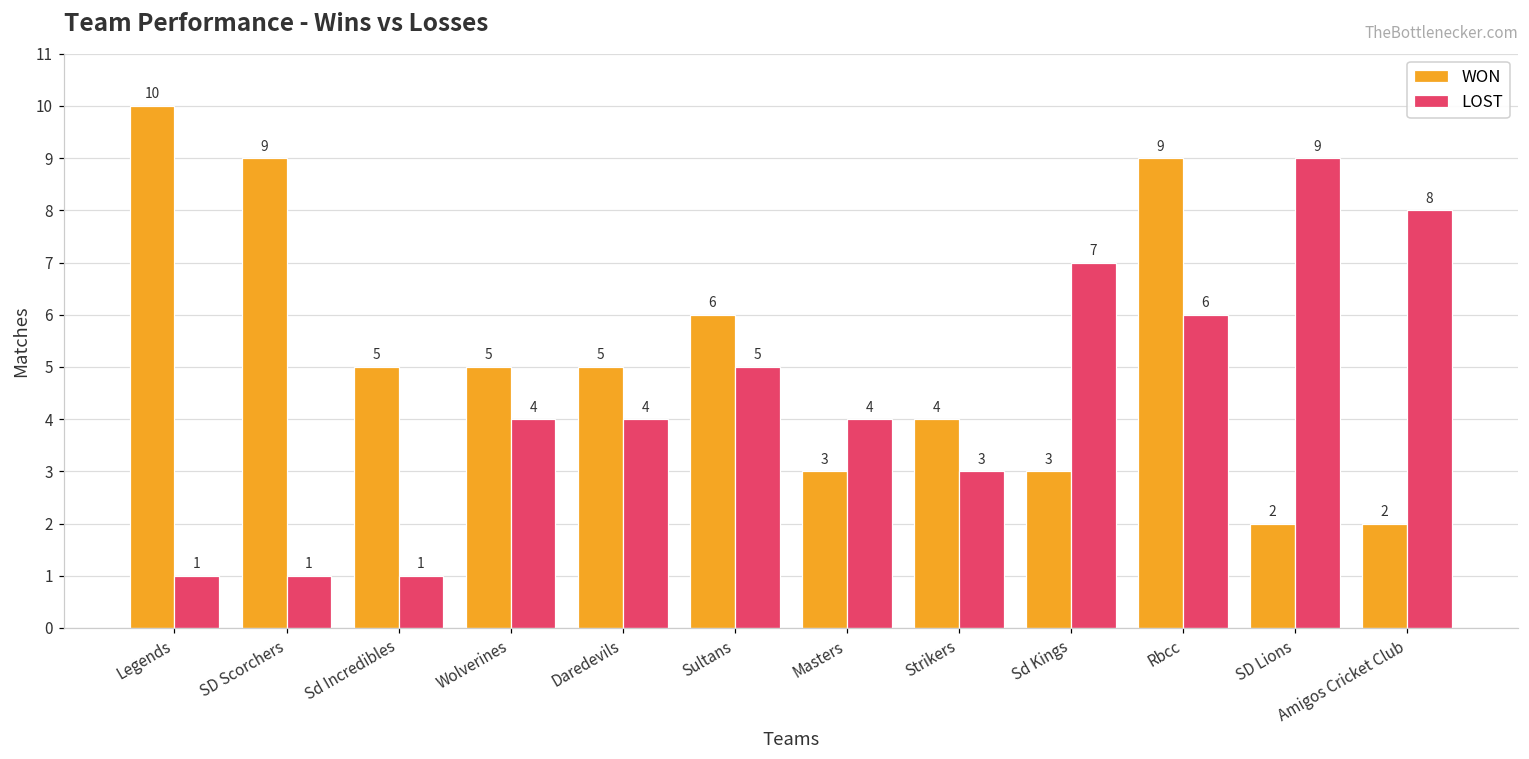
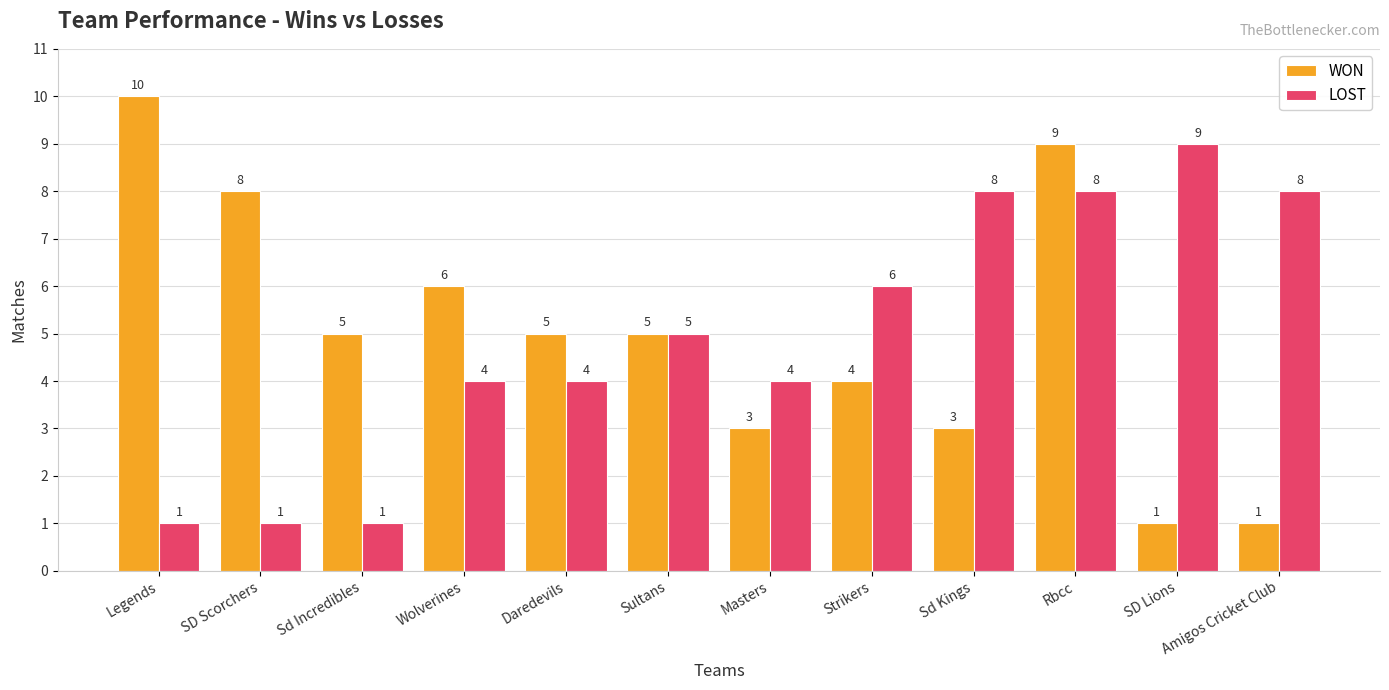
WON, SD Scorchers: 9 -> 8
WON, Wolverines: 5 -> 6
WON, Sultans: 6 -> 5
LOST, Strikers: 3 -> 6
LOST, Sd Kings: 7 -> 8
LOST, Rbcc: 6 -> 8
WON, SD Lions: 2 -> 1
WON, Amigos Cricket Club: 2 -> 1
